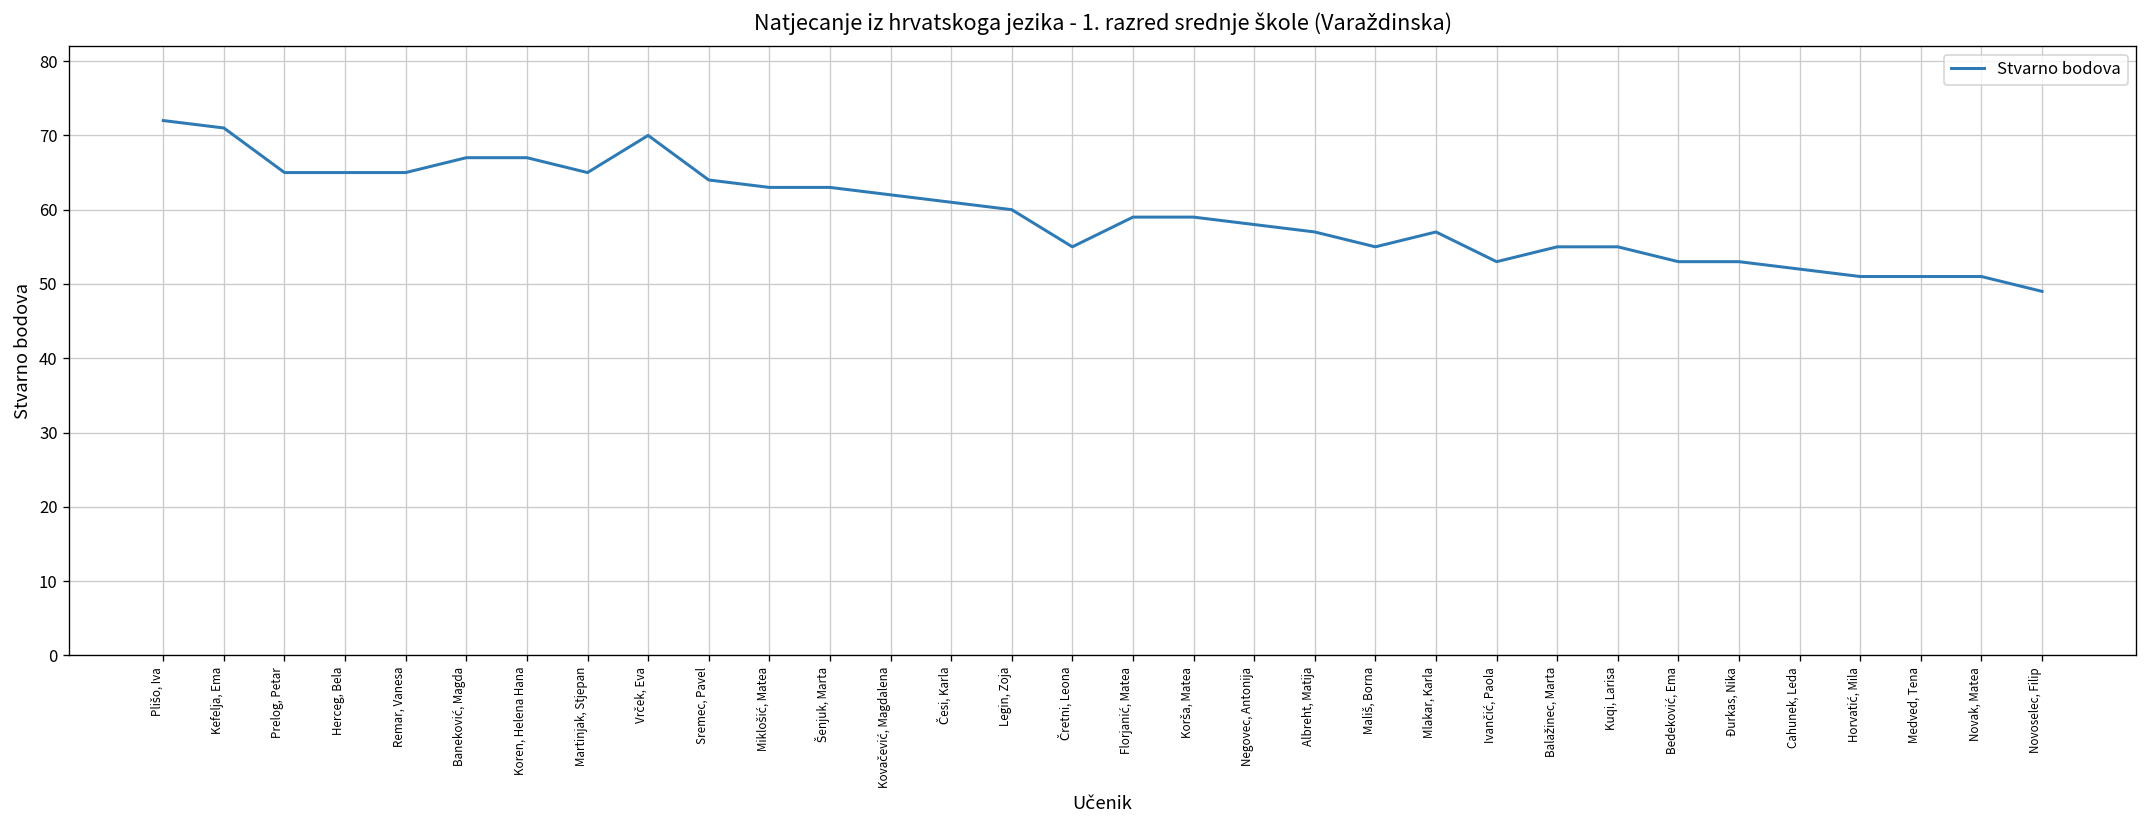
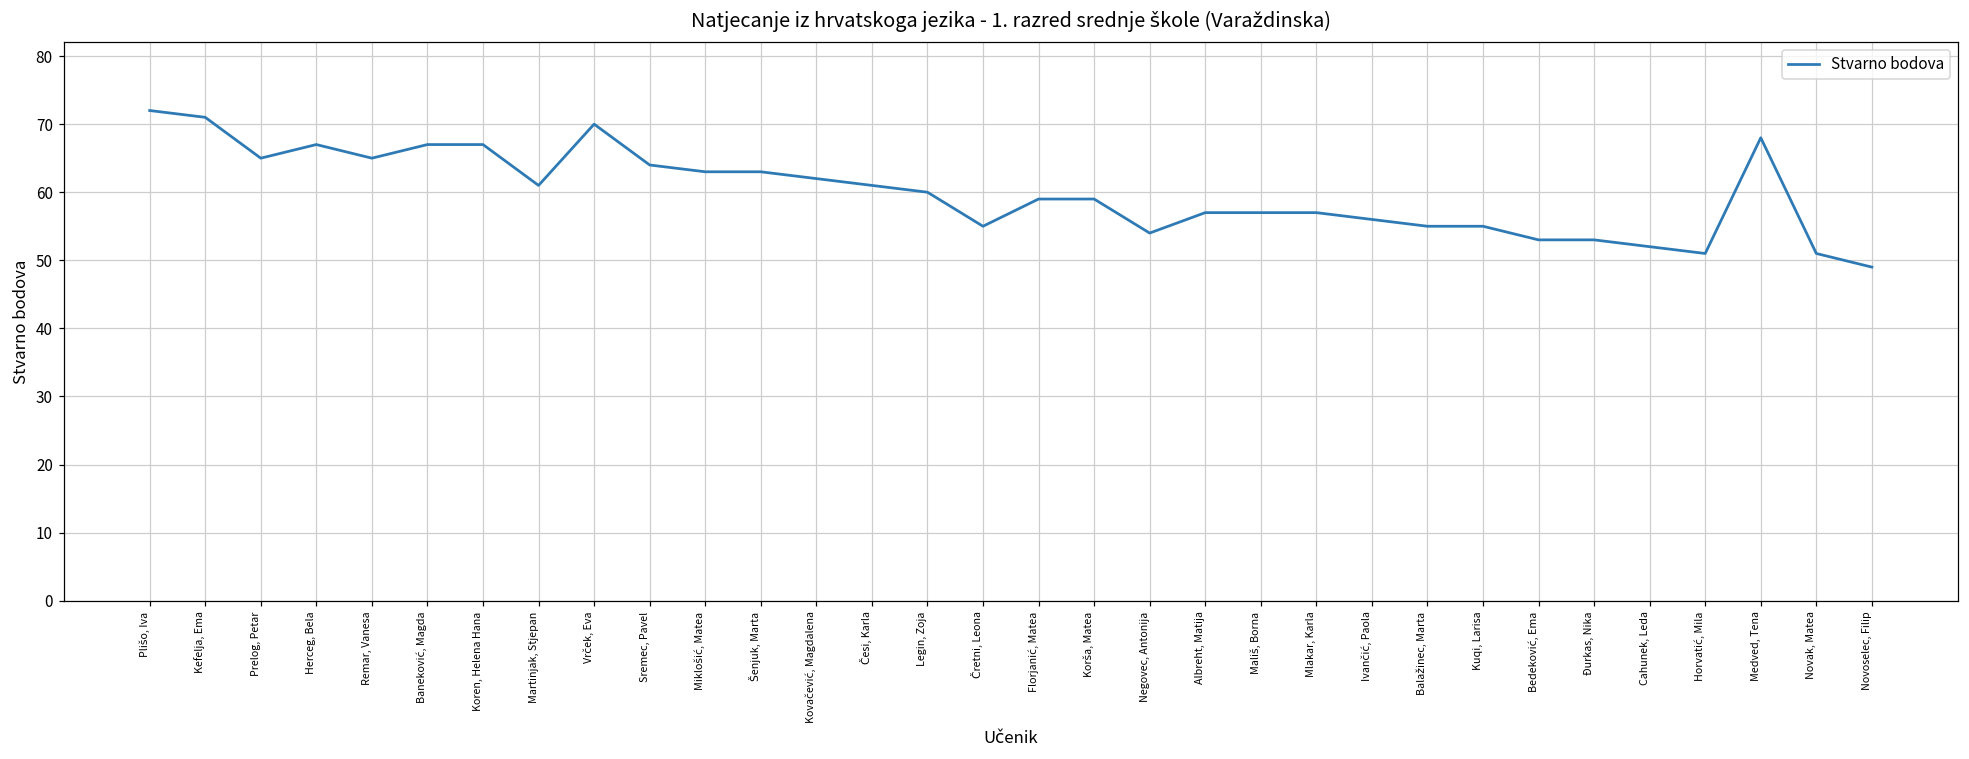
Herceg, Bela: 65 -> 67
Martinjak, Stjepan: 65 -> 61
Negovec, Antonija: 58 -> 54
Mališ, Borna: 55 -> 57
Ivančić, Paola: 53 -> 56
Medved, Tena: 51 -> 68
